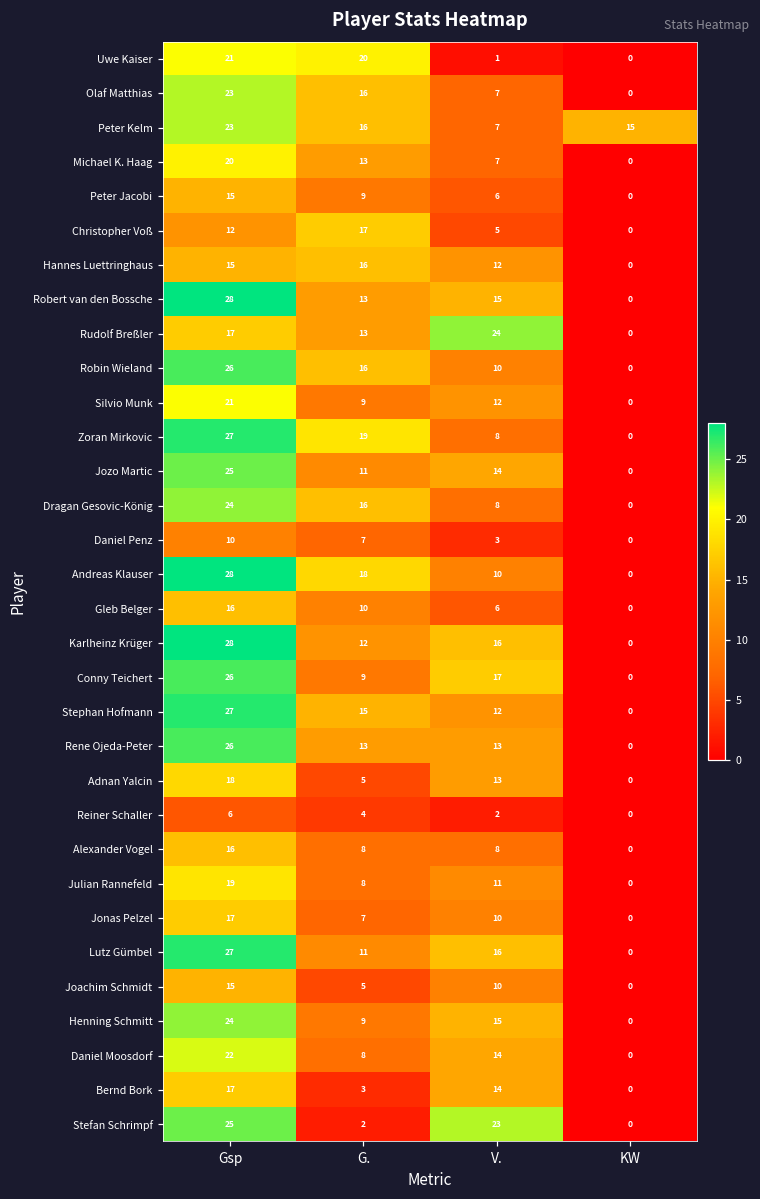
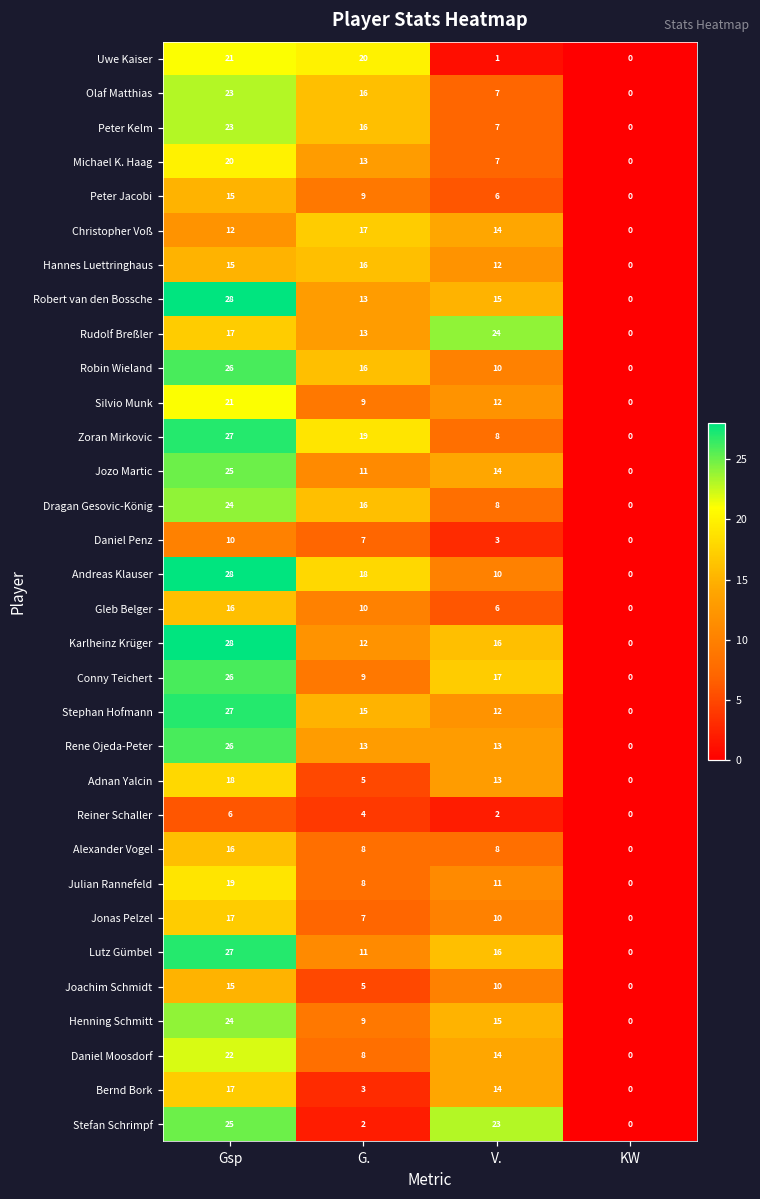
Peter Kelm, KW: 15 -> 0
Christopher Voß, V.: 5 -> 14
